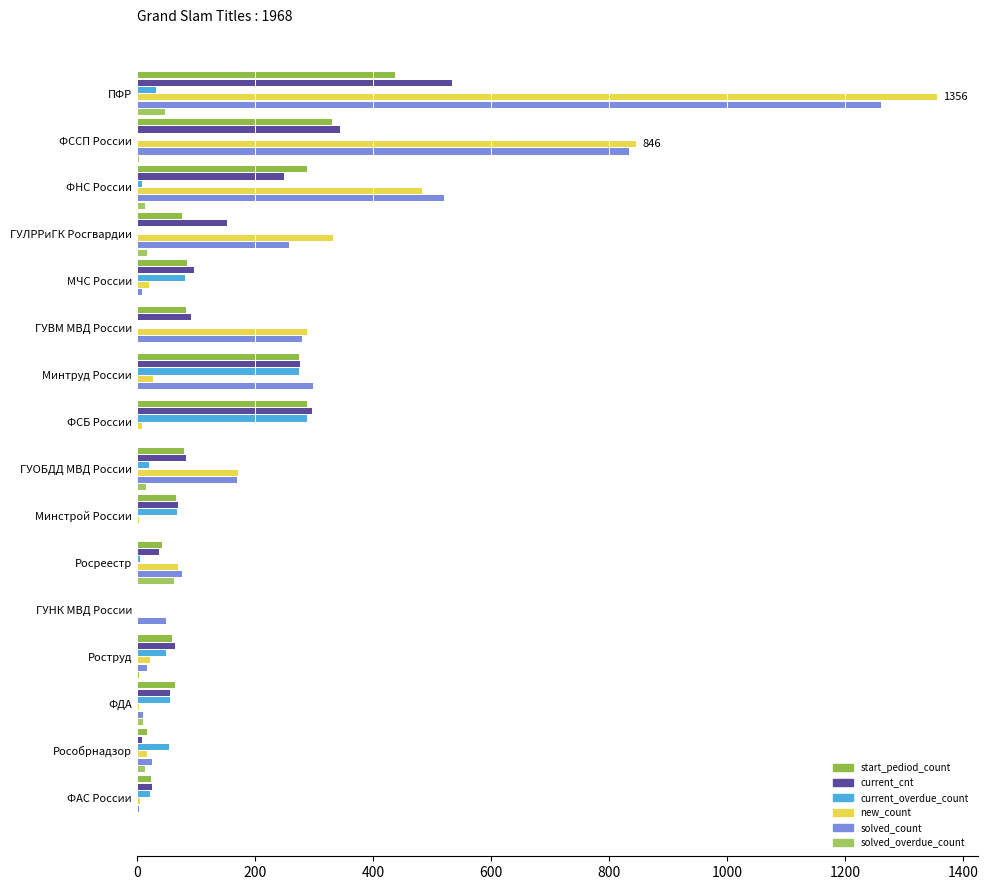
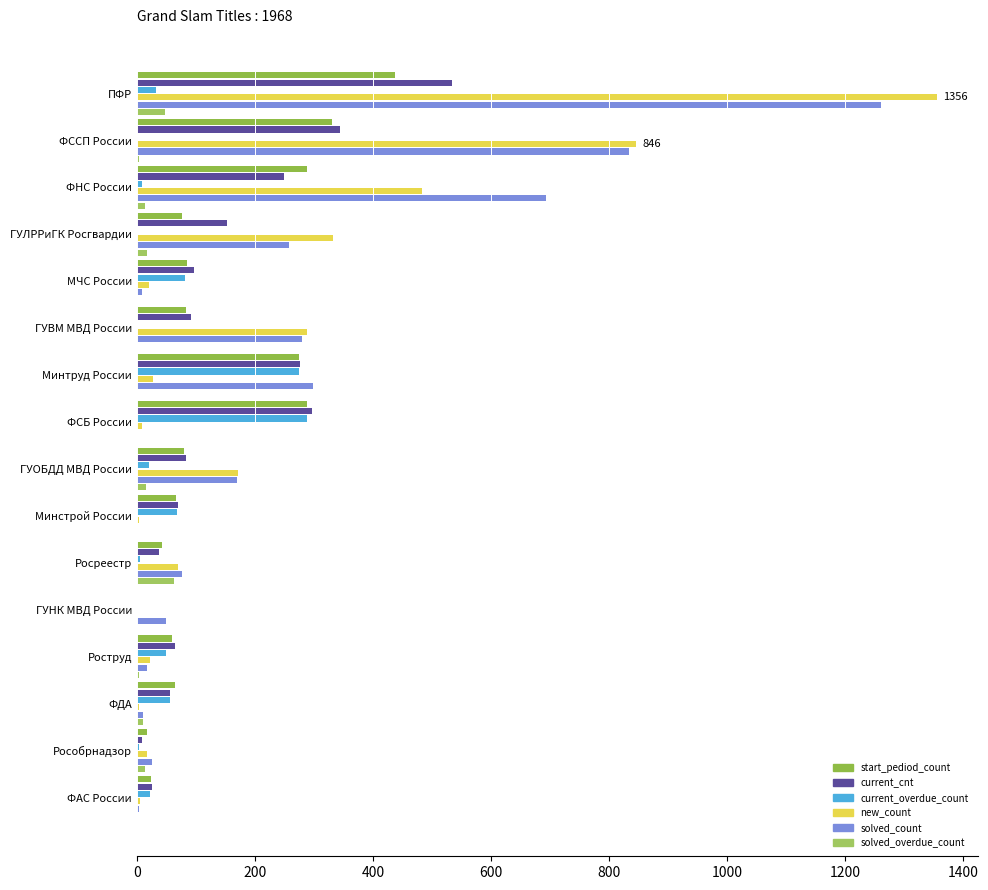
solved_count, ФНС России: 520 -> 690
current_overdue_count, Рособрнадзор: 60 -> 0
